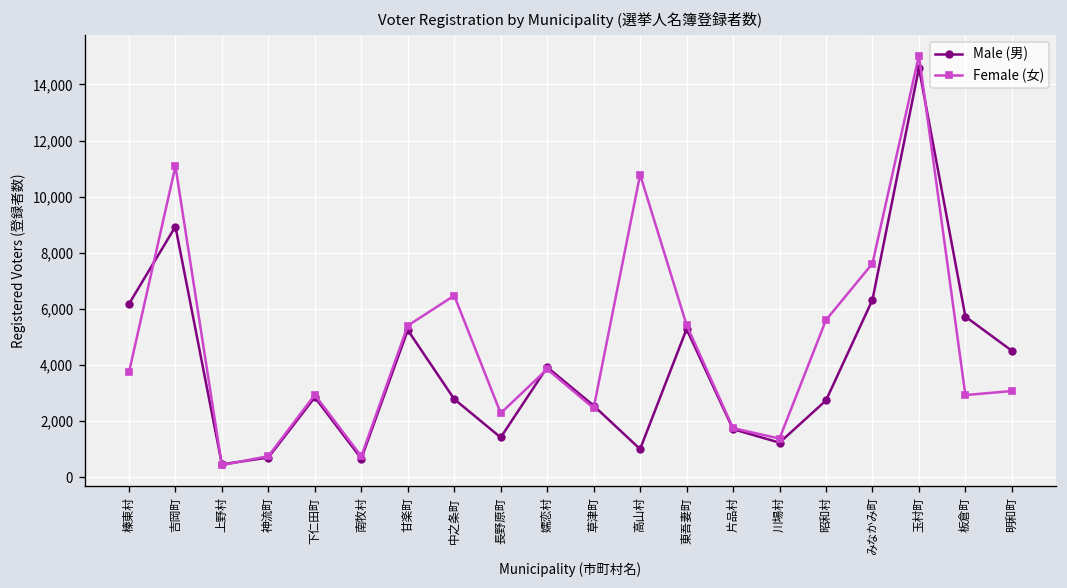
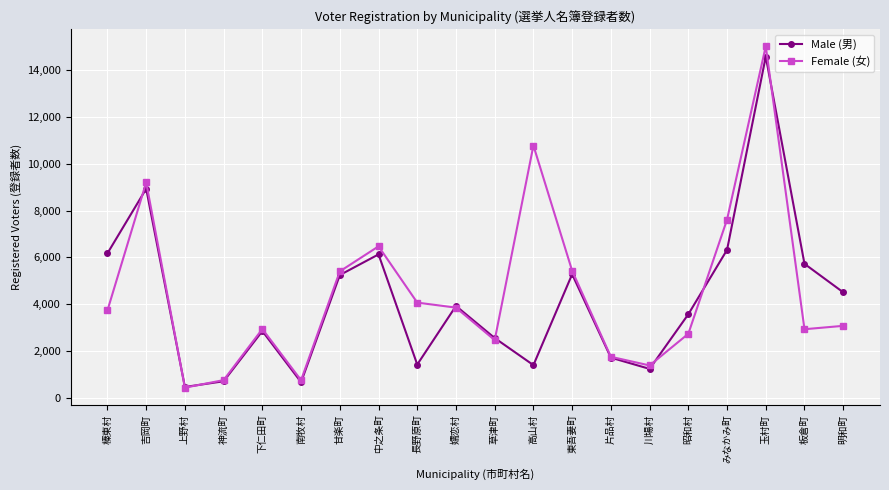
Female (女), 吉岡町: 11,100 -> 9,200
Male (男), 中之条町: 2,800 -> 6,100
Female (女), 長野原町: 2,300 -> 4,100
Male (男), 高山村: 1,000 -> 1,400
Male (男), 昭和村: 2,700 -> 3,600
Female (女), 昭和村: 5,600 -> 2,700
